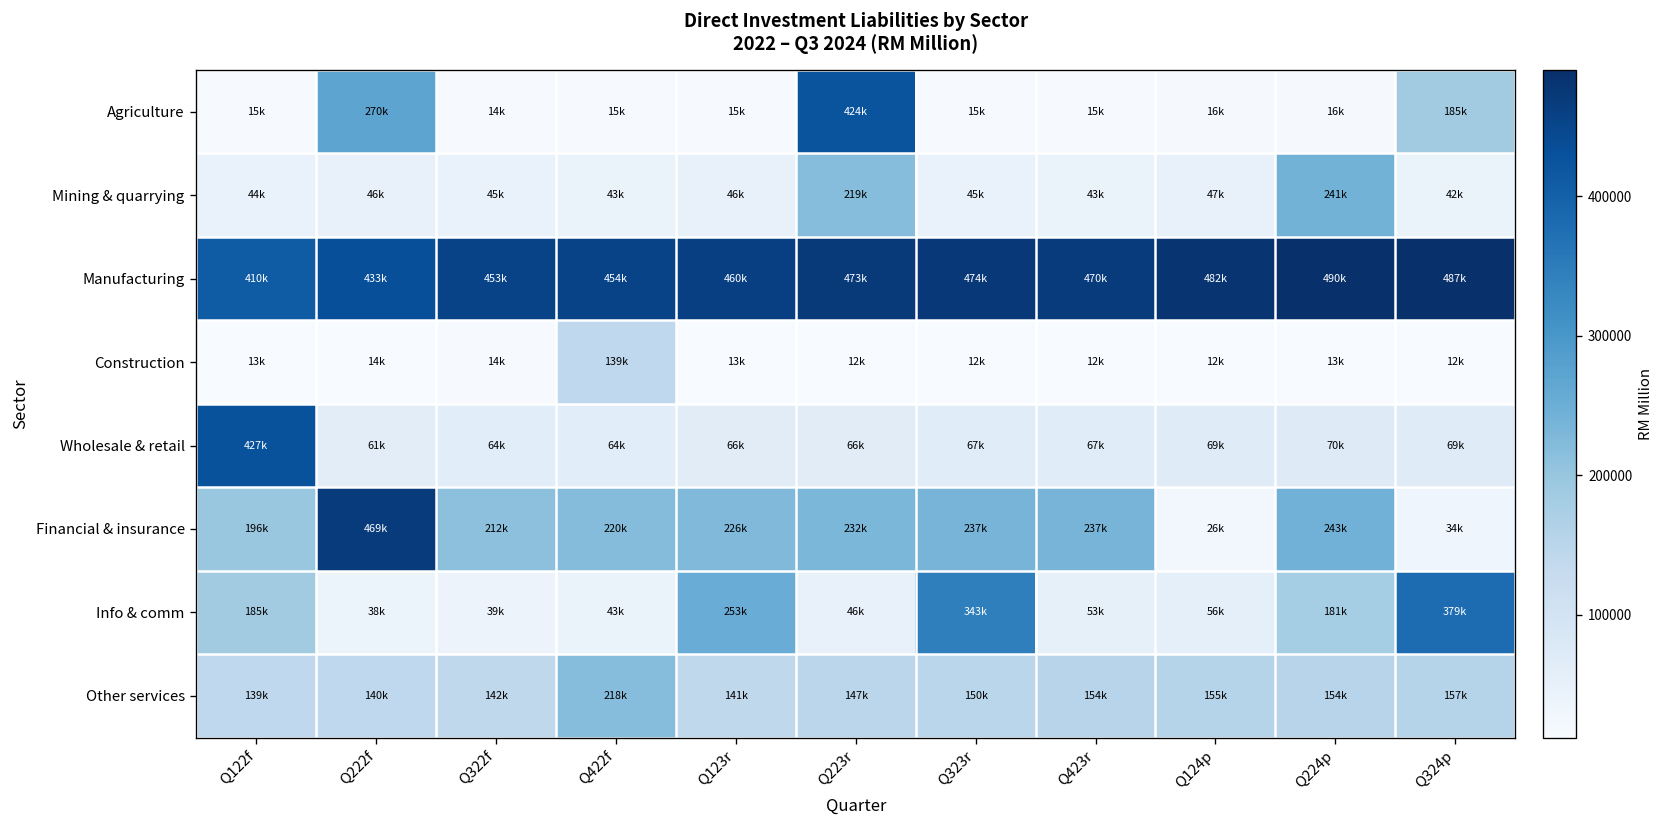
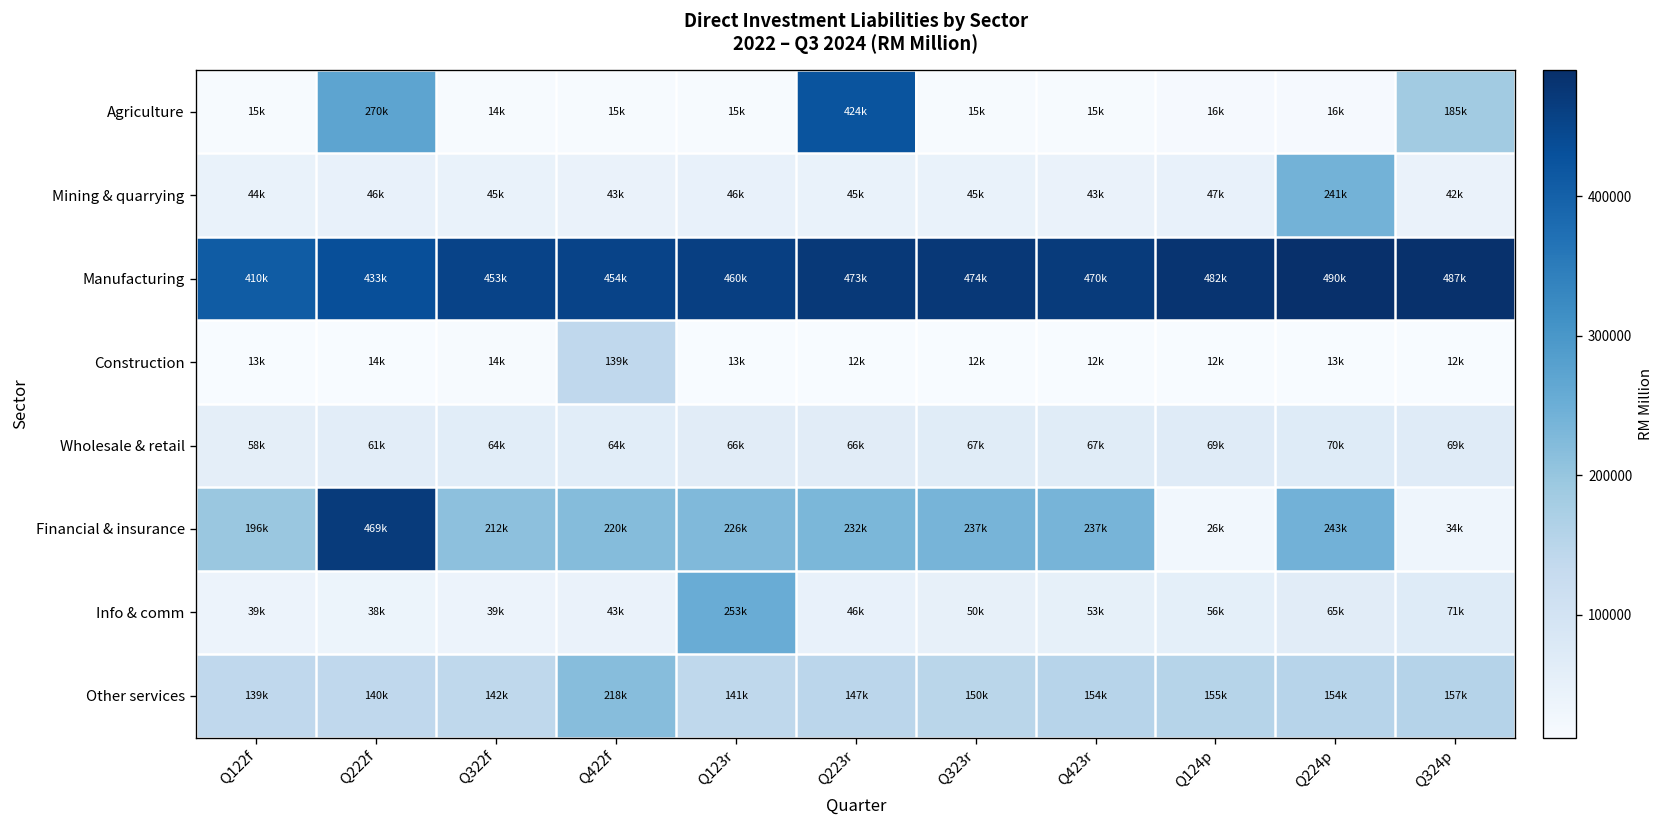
Mining & quarrying, Q223r: 219k -> 45k
Wholesale & retail, Q122f: 427k -> 58k
Info & comm, Q122f: 185k -> 39k
Info & comm, Q323r: 343k -> 50k
Info & comm, Q224p: 181k -> 65k
Info & comm, Q324p: 379k -> 71k
